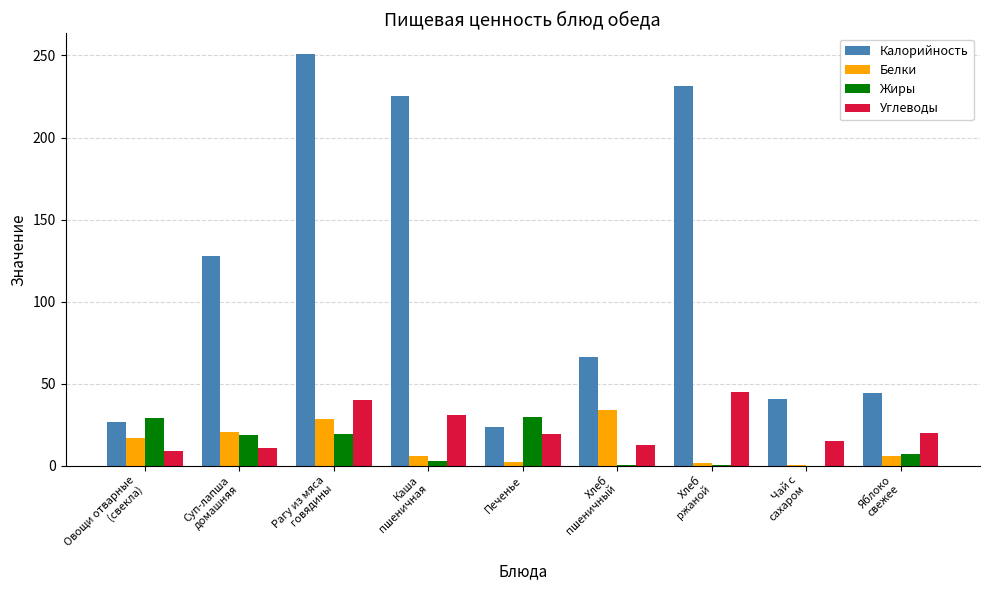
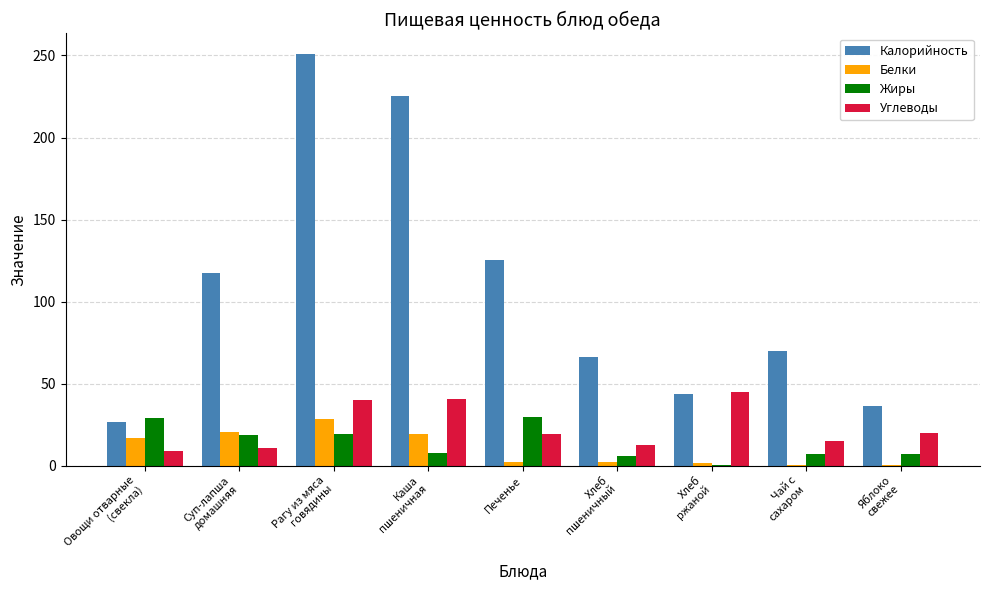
Калорийность, Суп-лапша домашняя: 128 -> 118
Белки, Каша пшеничная: 6 -> 19
Жиры, Каша пшеничная: 3 -> 8
Углеводы, Каша пшеничная: 31 -> 41
Калорийность, Печенье: 24 -> 125
Белки, Хлеб пшеничный: 34 -> 2
Жиры, Хлеб пшеничный: 0 -> 6
Калорийность, Хлеб ржаной: 232 -> 44
Калорийность, Чай с сахаром: 40 -> 70
Жиры, Чай с сахаром: 0 -> 7
Калорийность, Яблоко свежее: 44 -> 37
Белки, Яблоко свежее: 6 -> 0
